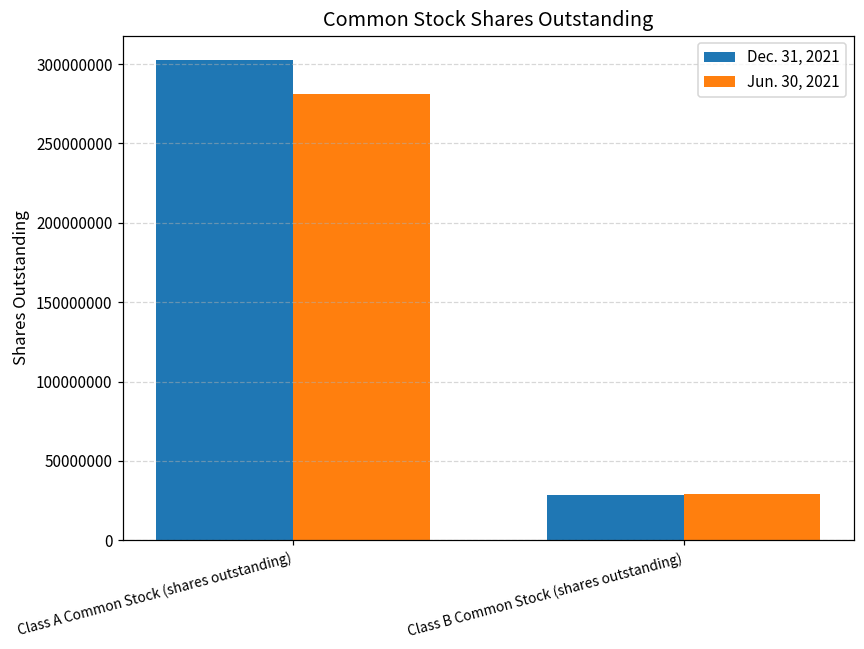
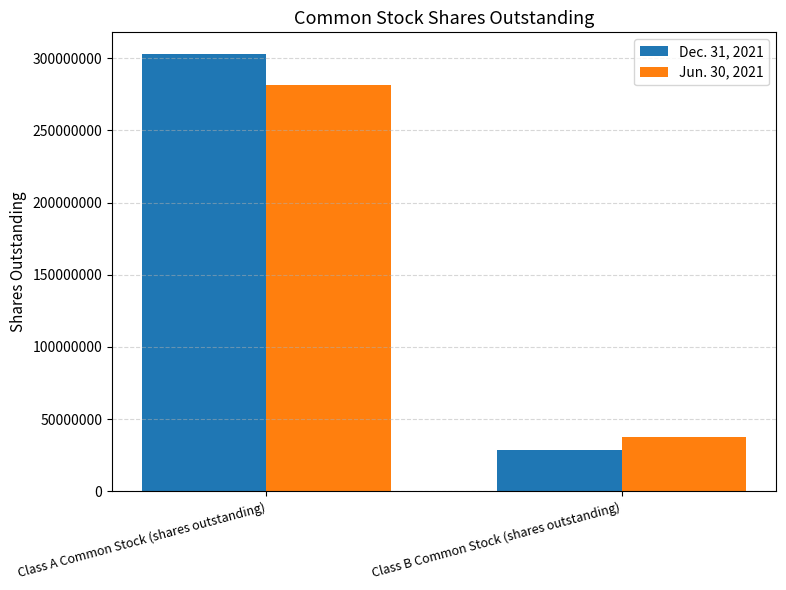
Jun. 30, 2021, Class B Common Stock (shares outstanding): 29000000 -> 38000000
